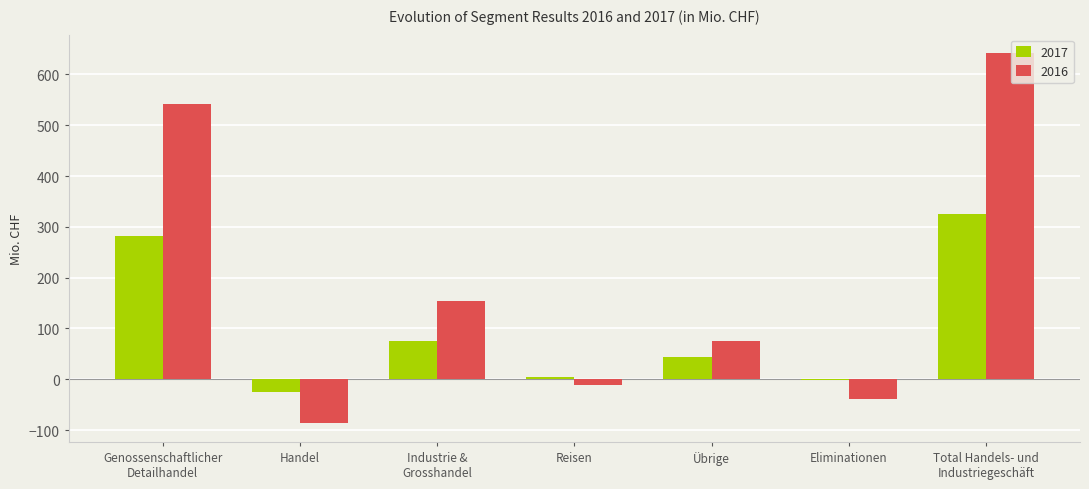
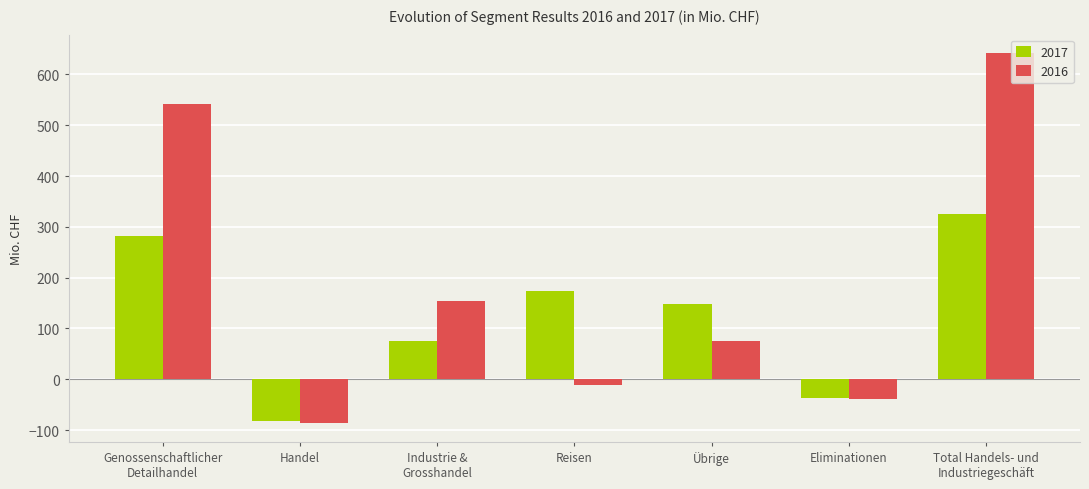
2017, Handel: -30 -> -80
2017, Reisen: 10 -> 170
2017, Übrige: 40 -> 150
2017, Eliminationen: 0 -> -40
